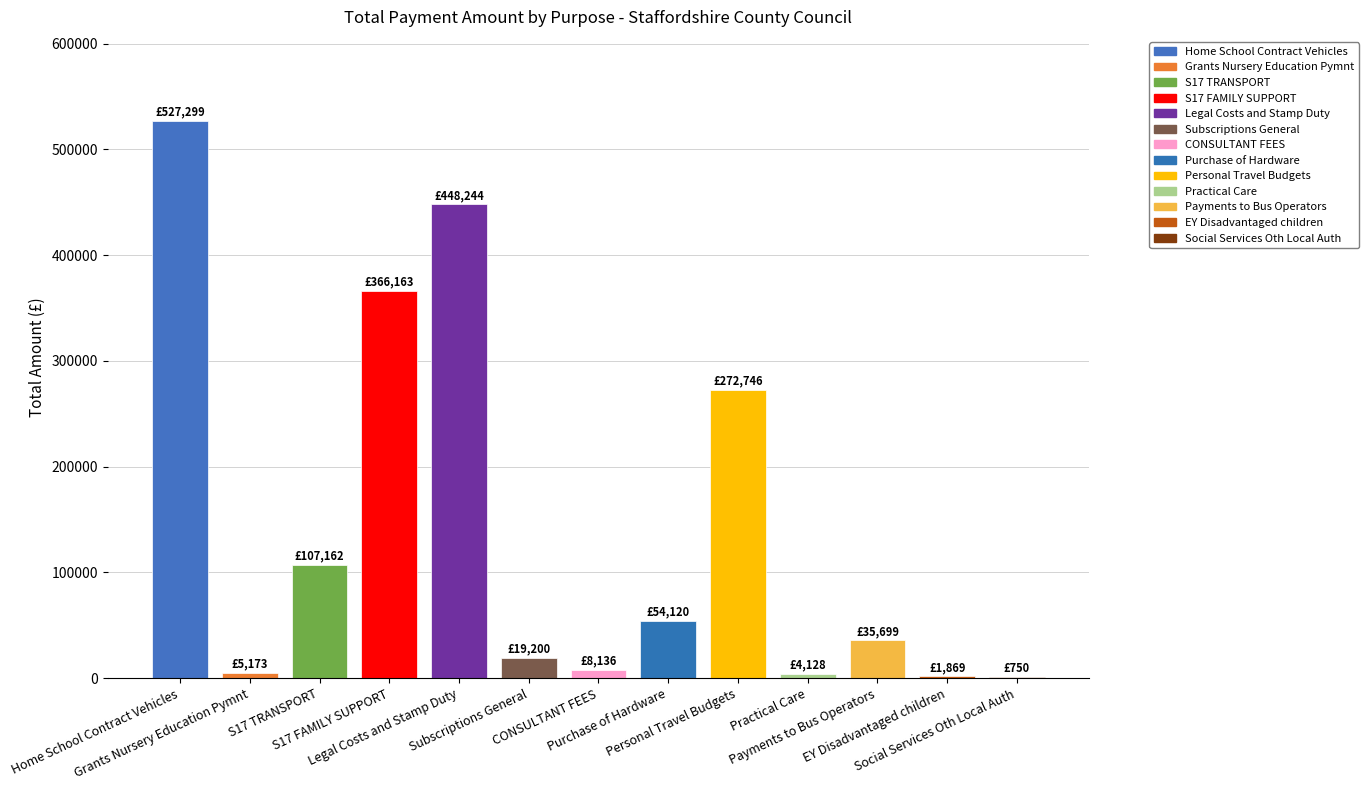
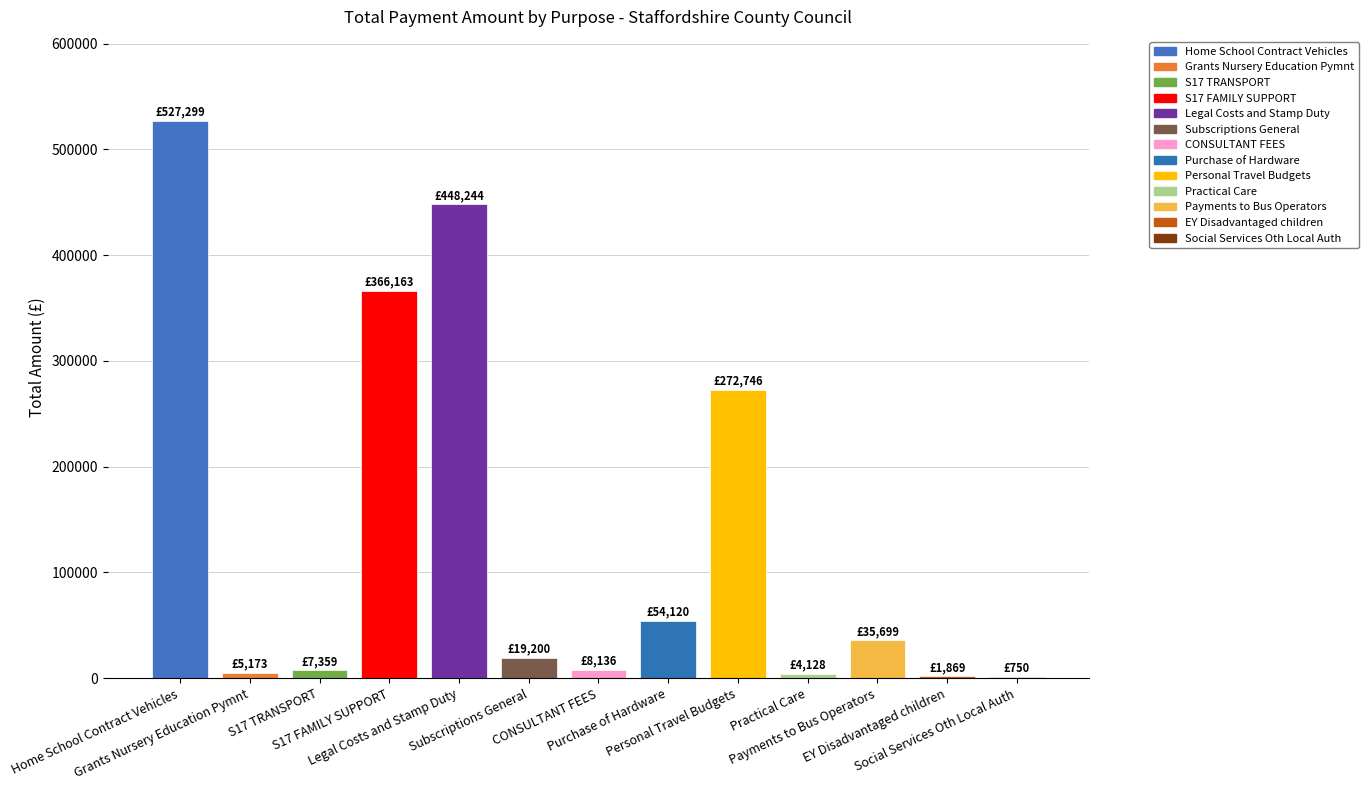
S17 TRANSPORT: £107,162 -> £7,359
